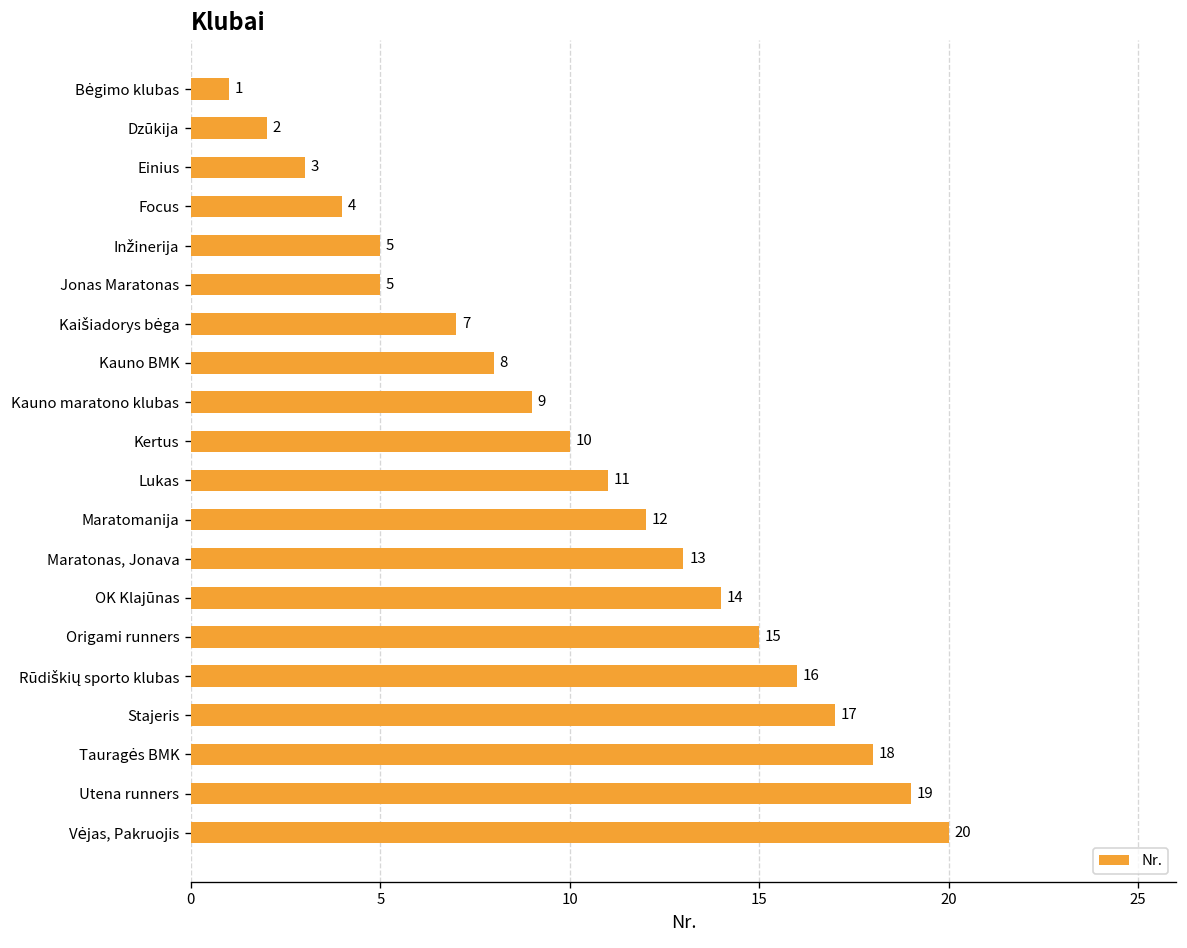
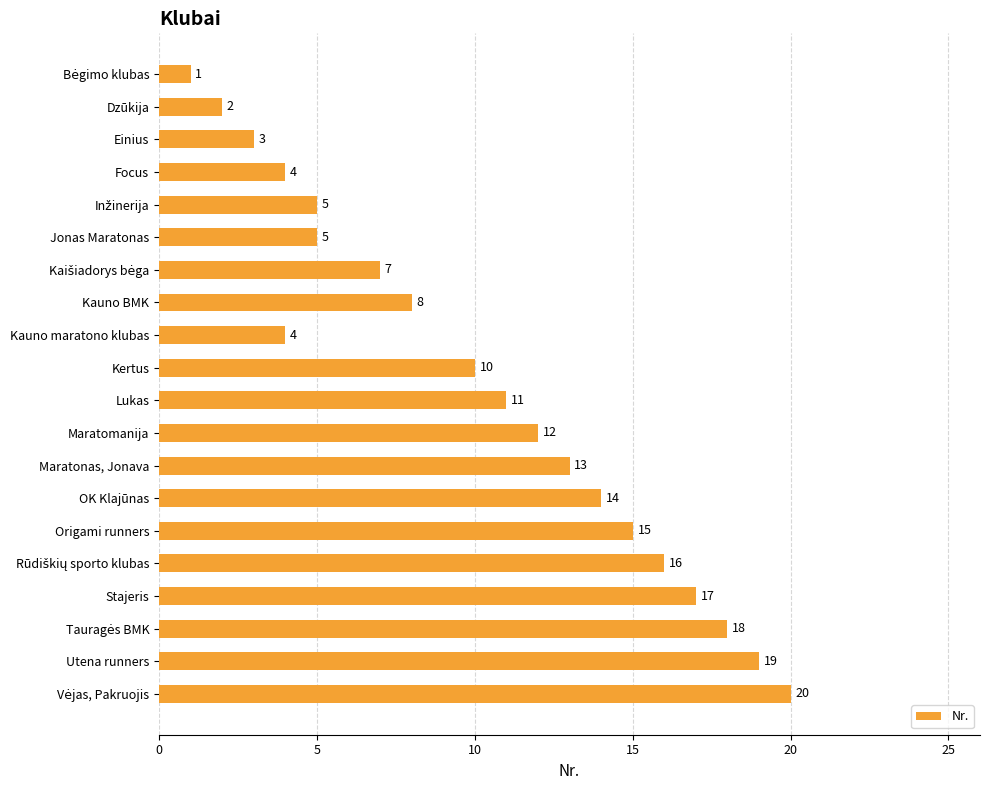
Kauno maratono klubas: 9 -> 4
